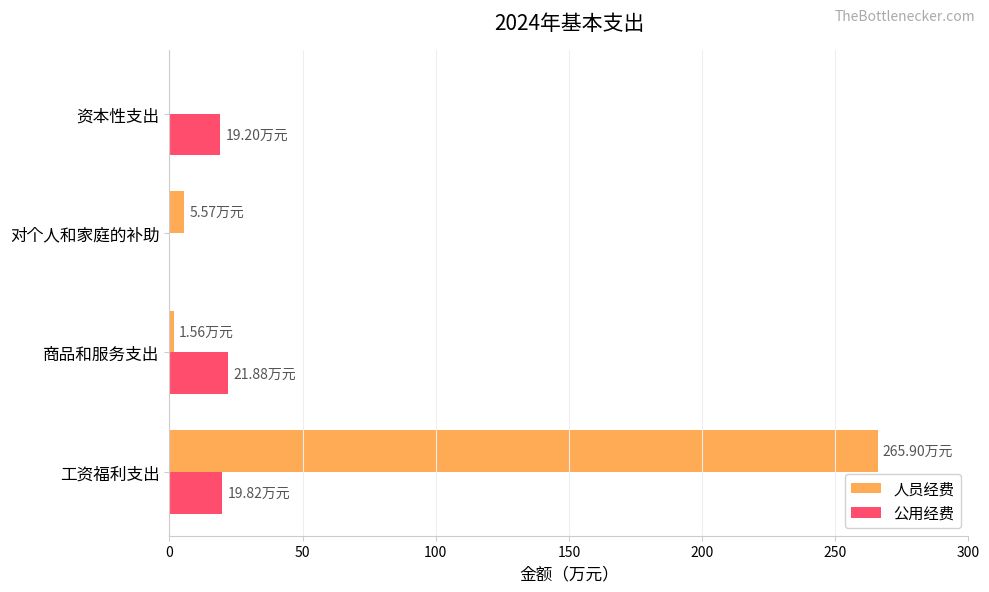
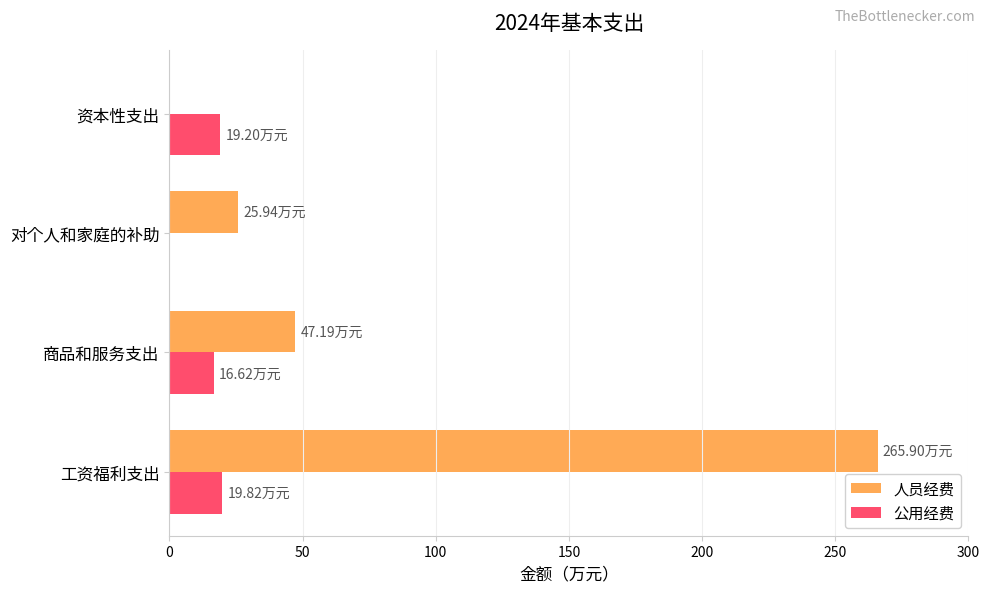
人员经费, 对个人和家庭的补助: 5.57 -> 25.94
人员经费, 商品和服务支出: 1.56 -> 47.19
公用经费, 商品和服务支出: 21.88 -> 16.62
